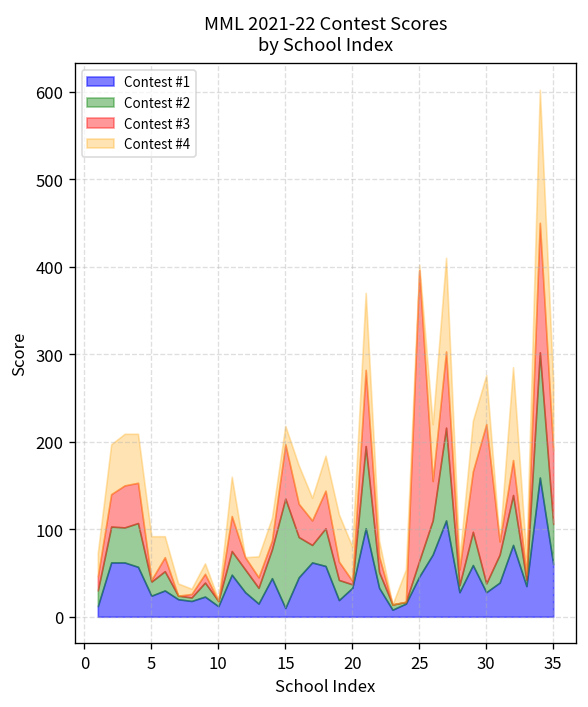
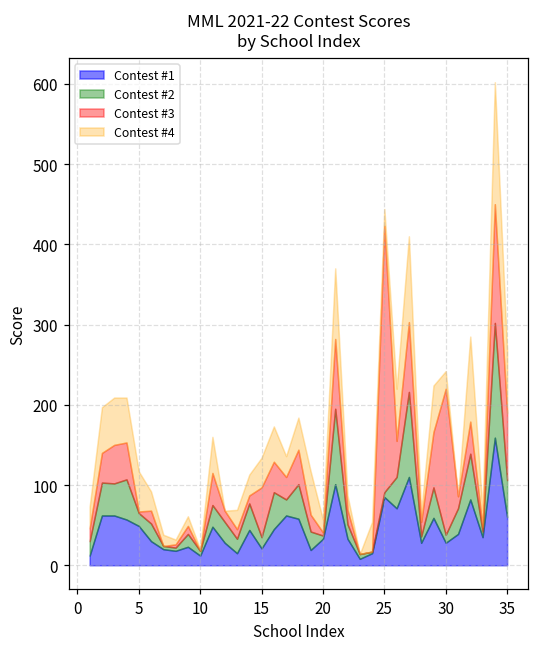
Contest #1, 5: 20 -> 50
Contest #1, 15: 10 -> 20
Contest #2, 15: 130 -> 10
Contest #4, 15: 20 -> 40
Contest #4, 20: 40 -> 20
Contest #1, 25: 50 -> 90
Contest #2, 25: 20 -> 10
Contest #4, 25: 10 -> 20
Contest #4, 30: 60 -> 20
